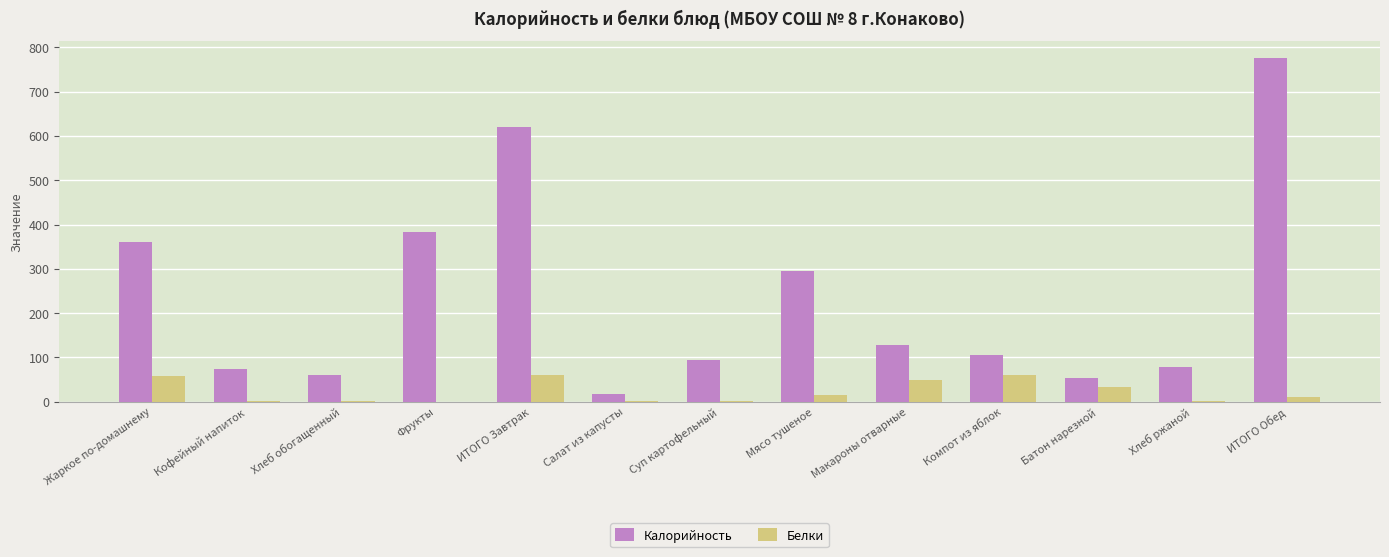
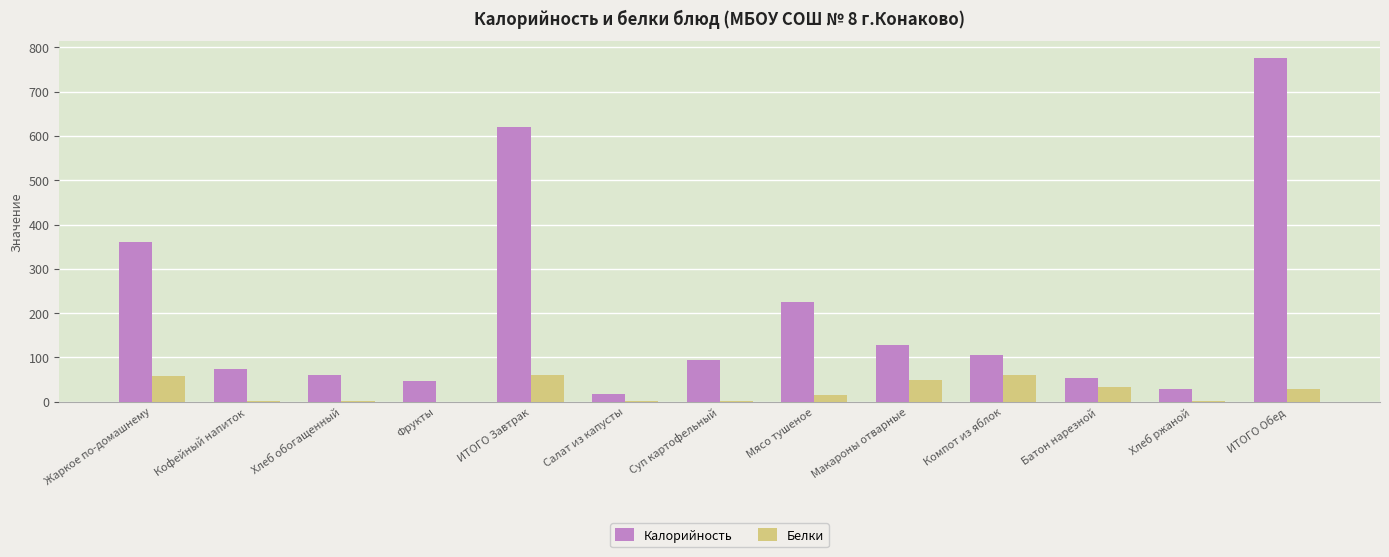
Калорийность, Фрукты: 380 -> 50
Калорийность, Мясо тушеное: 300 -> 230
Калорийность, Хлеб ржаной: 80 -> 30
Белки, ИТОГО Обед: 10 -> 30
